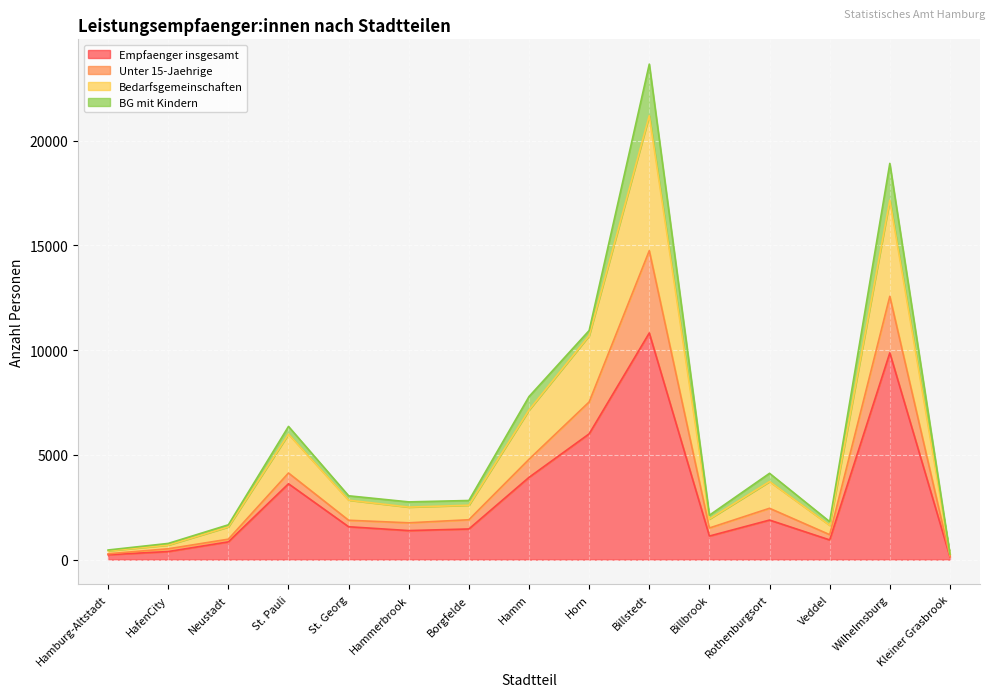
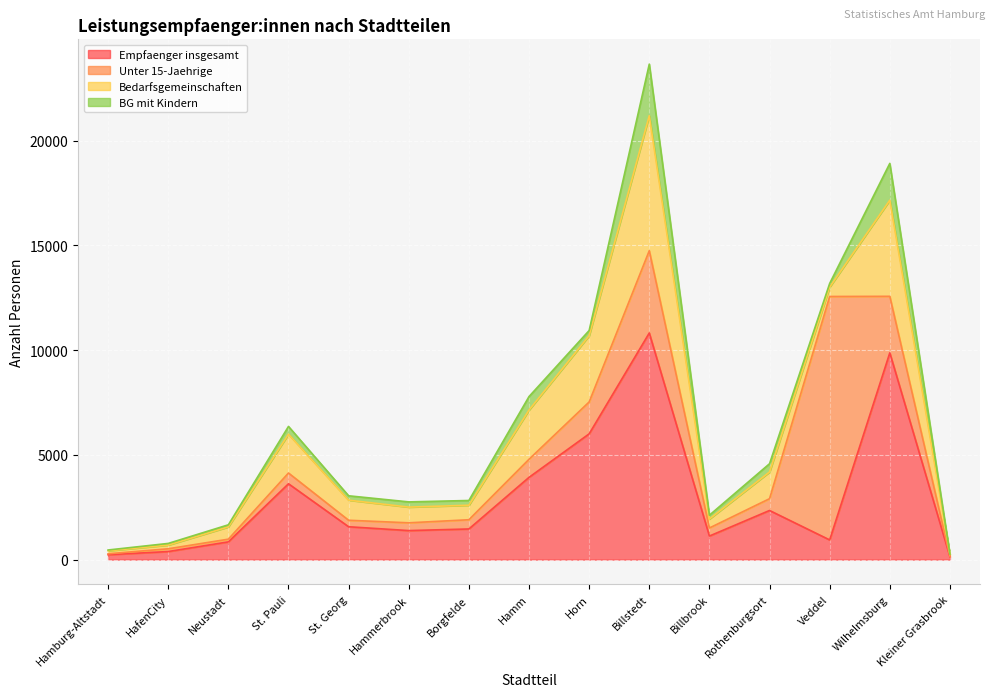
Empfaenger insgesamt, Rothenburgsort: 1900 -> 2300
Unter 15-Jaehrige, Veddel: 300 -> 11600
